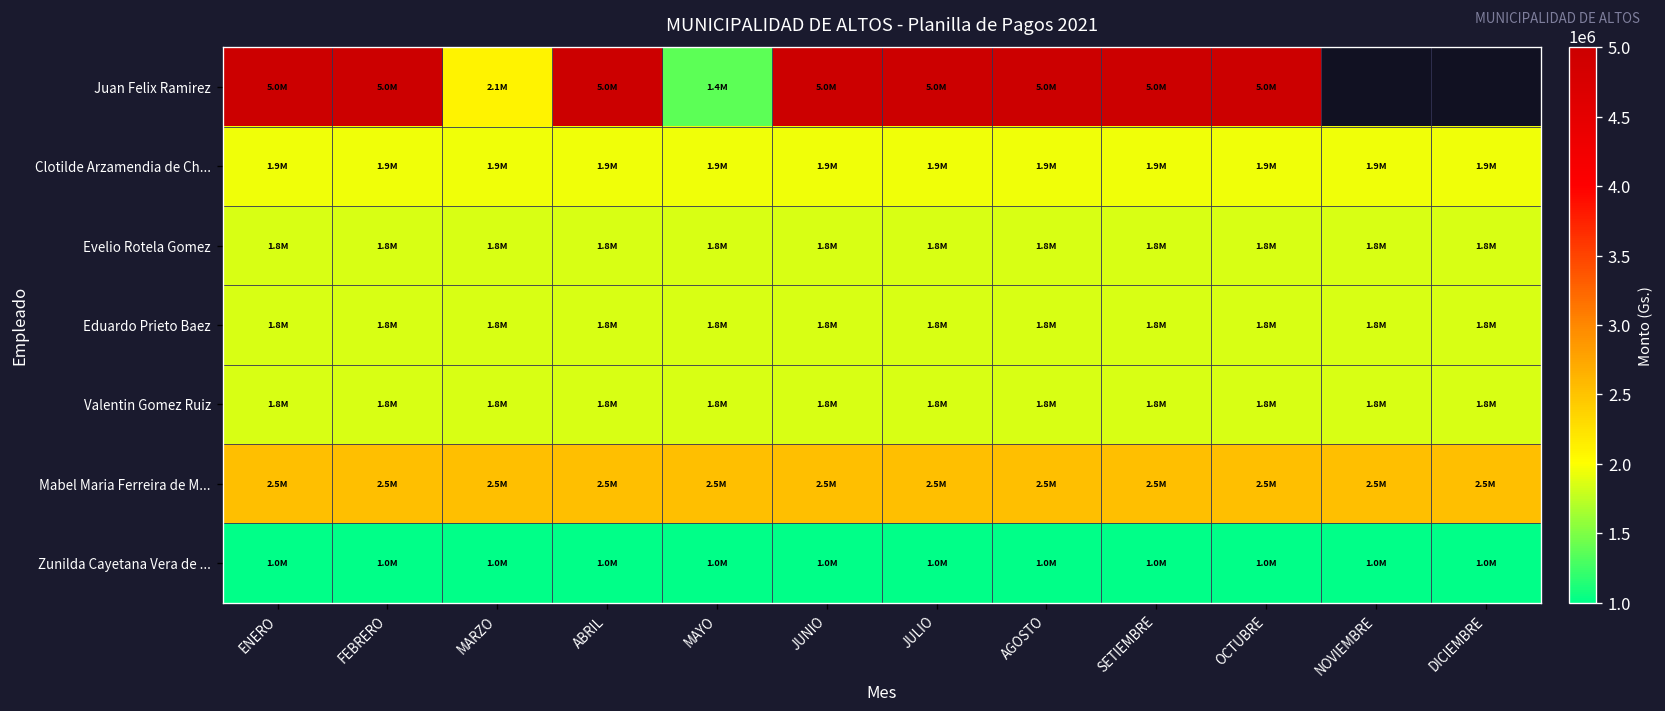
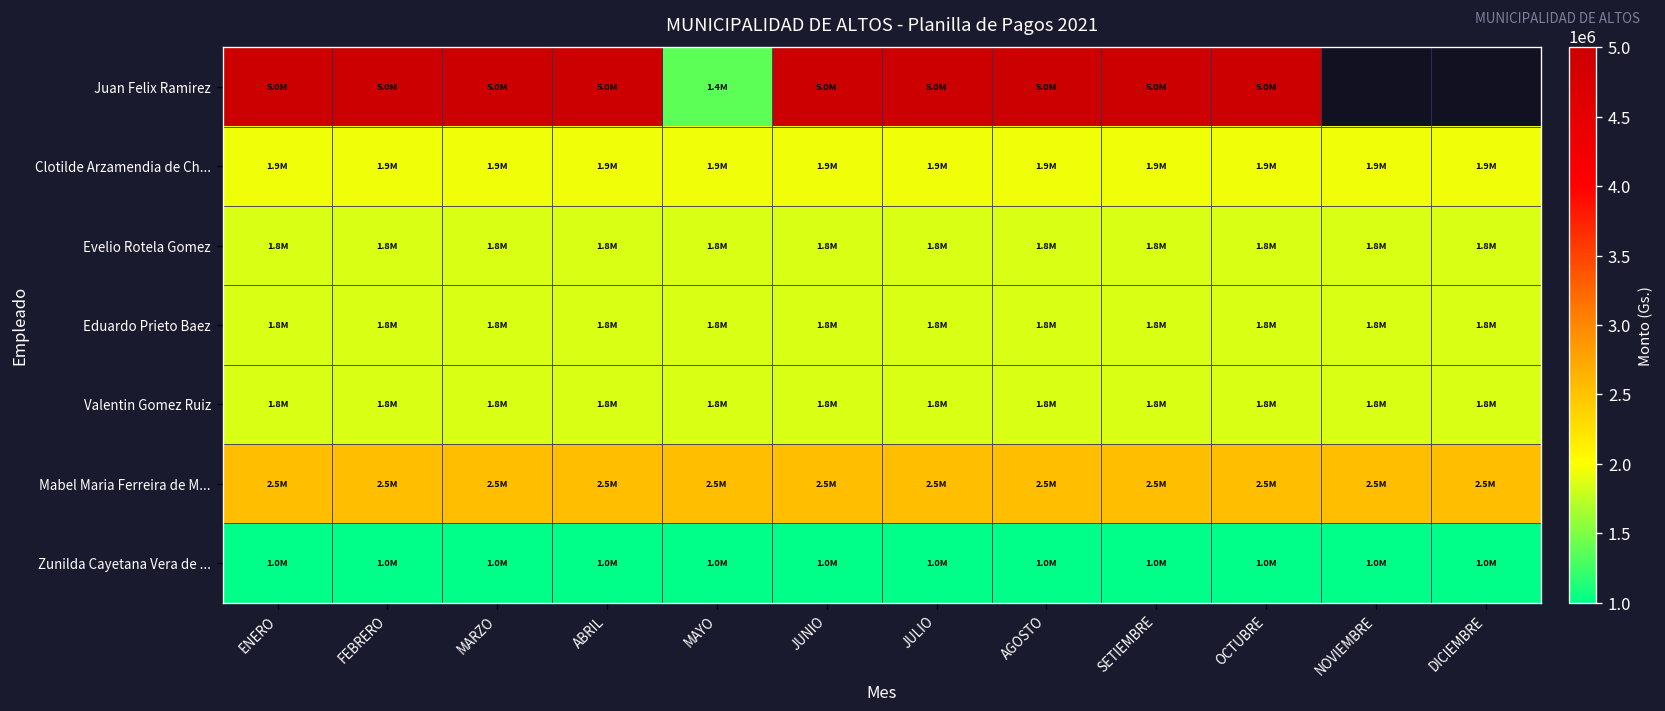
Juan Felix Ramirez, MARZO: 2.1M -> 5.0M
